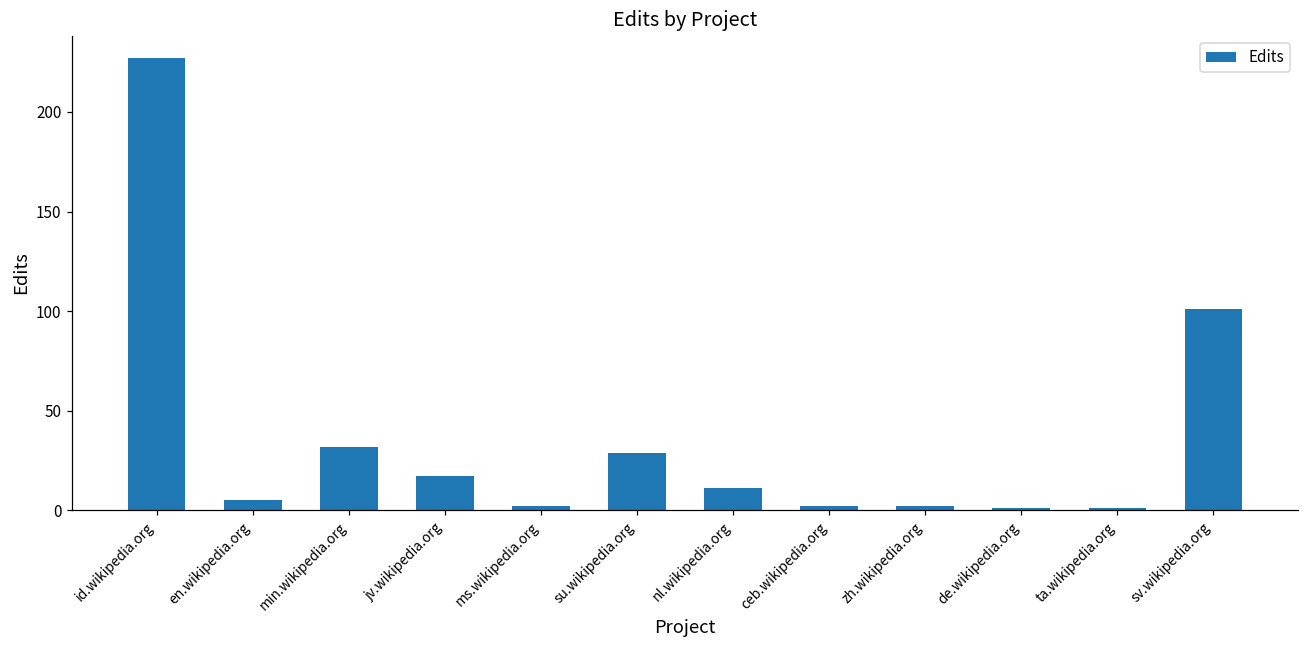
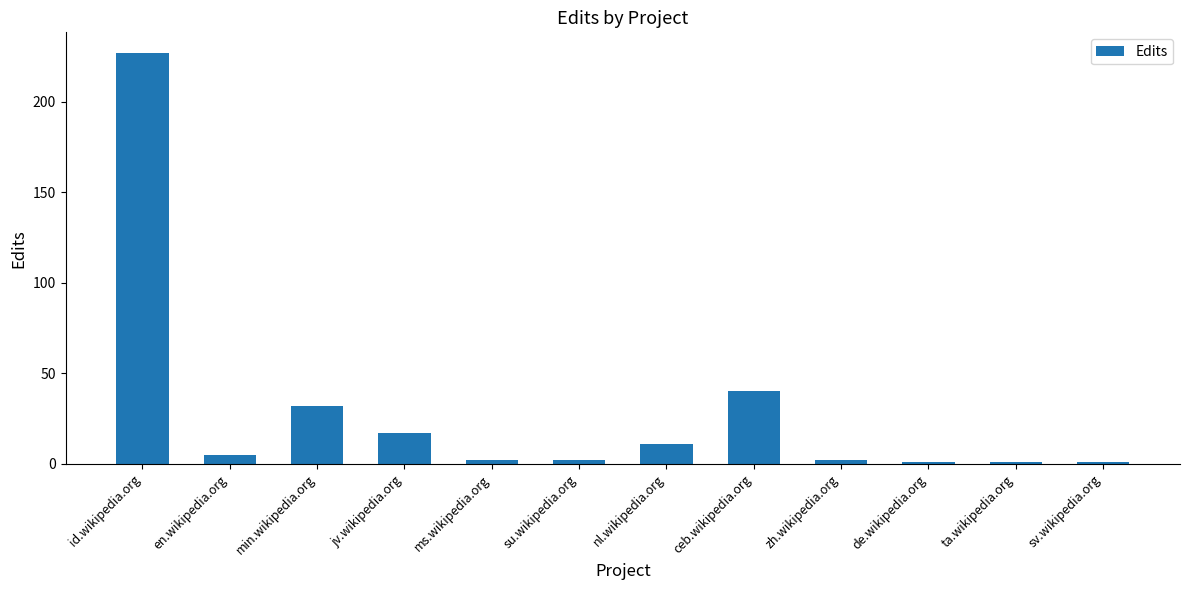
su.wikipedia.org: 29 -> 2
ceb.wikipedia.org: 2 -> 40
sv.wikipedia.org: 101 -> 1
